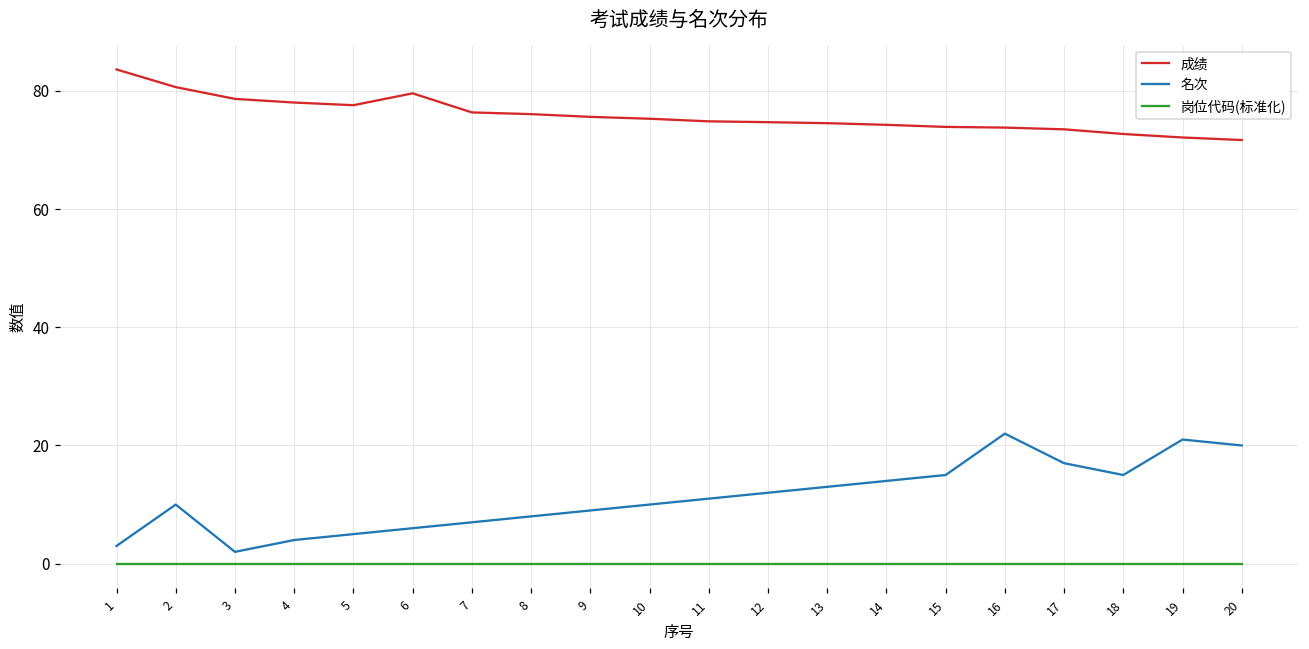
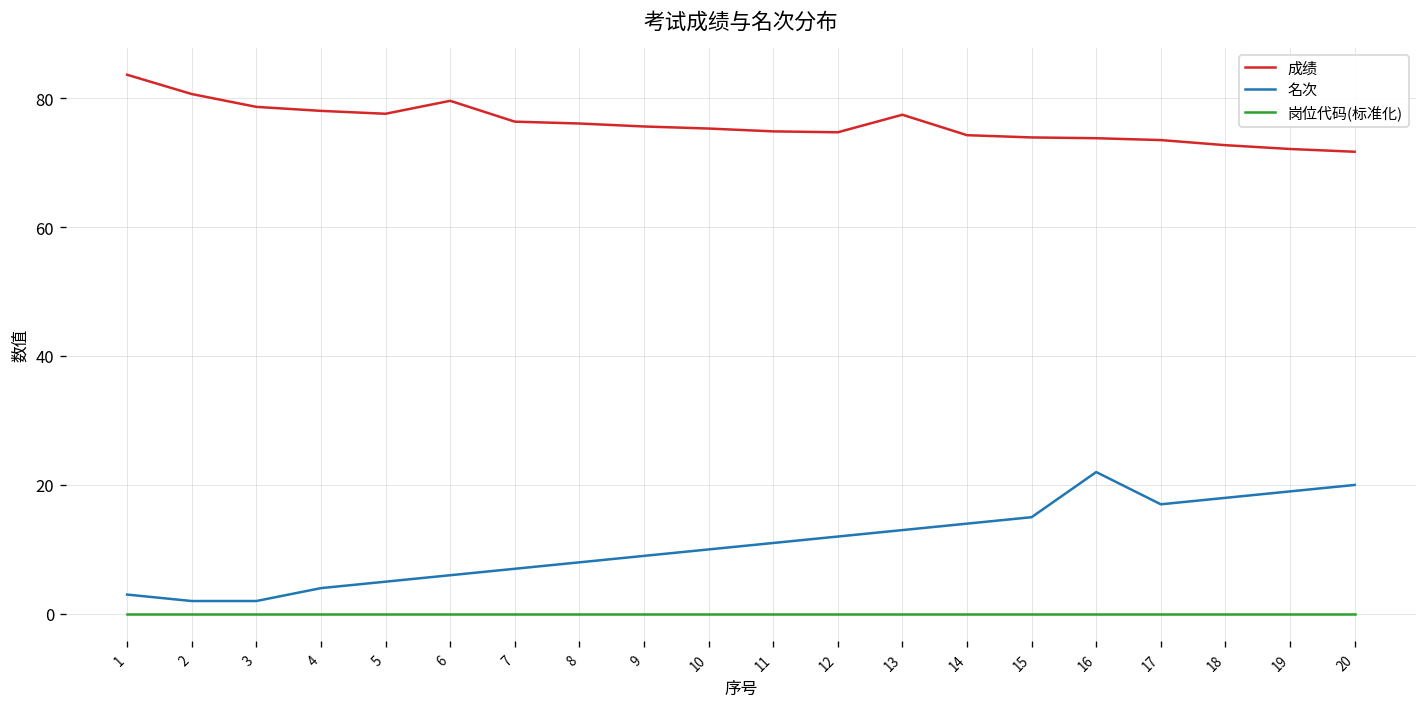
名次, 2: 10 -> 2
成绩, 13: 75 -> 77
名次, 18: 15 -> 18
名次, 19: 21 -> 19
